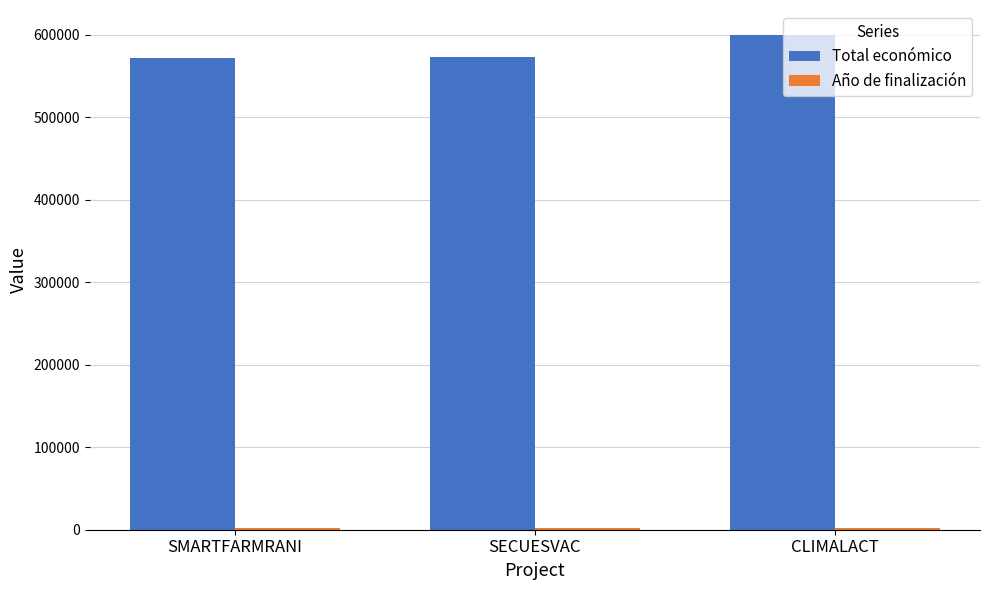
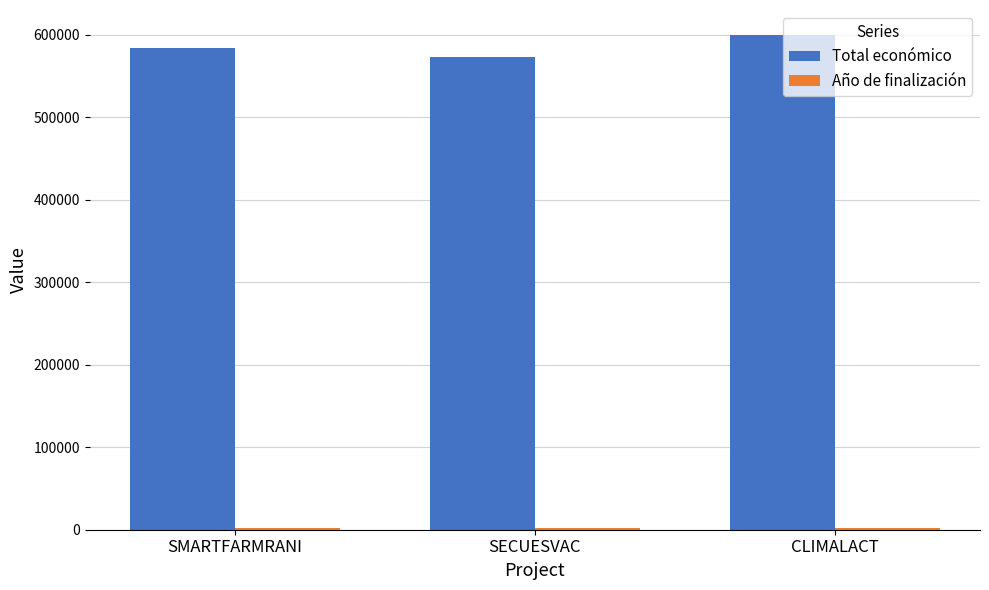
Total económico, SMARTFARMRANI: 570000 -> 580000
